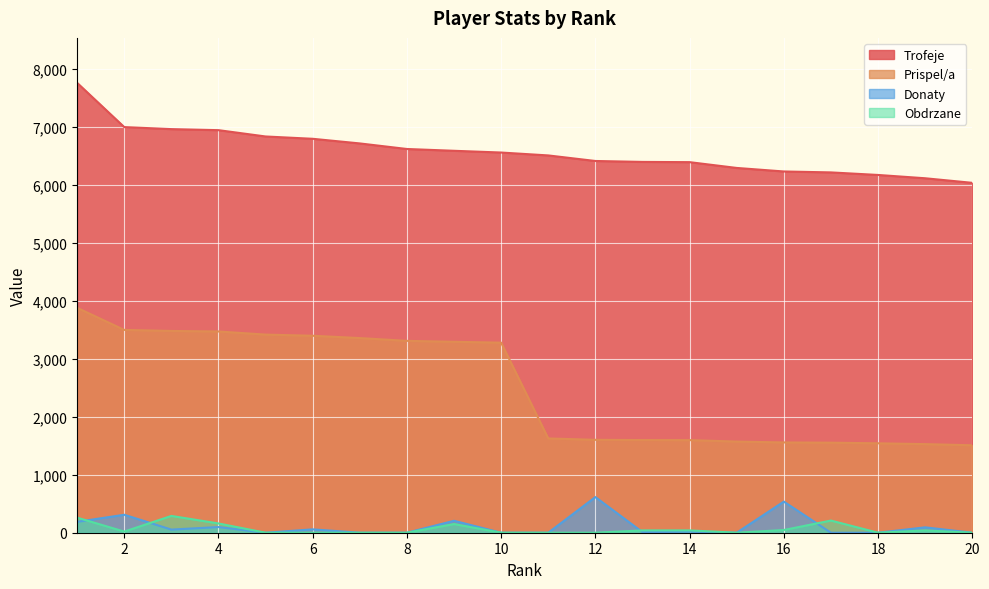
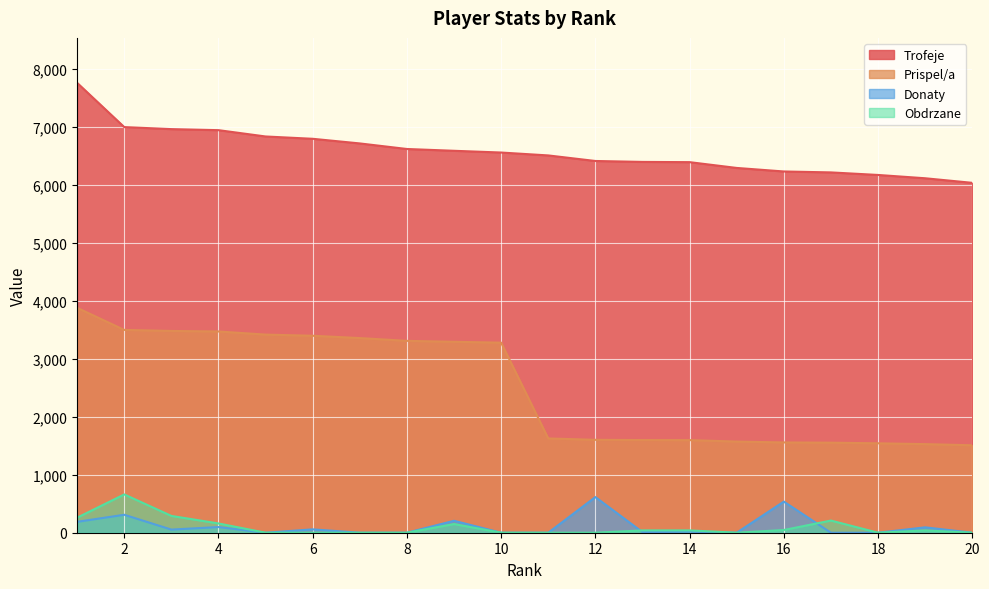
Obdrzane, 2: 0 -> 700
